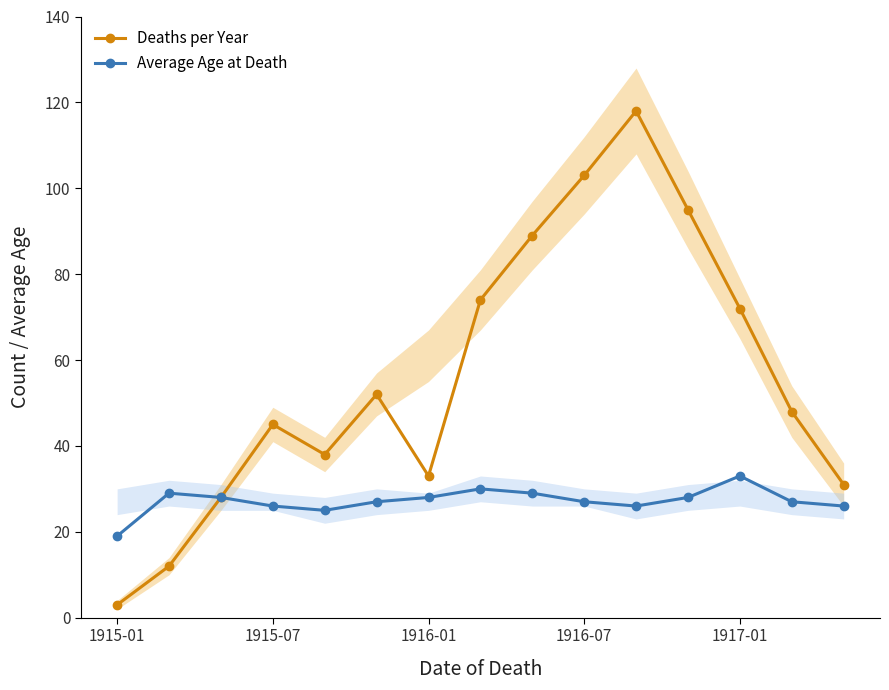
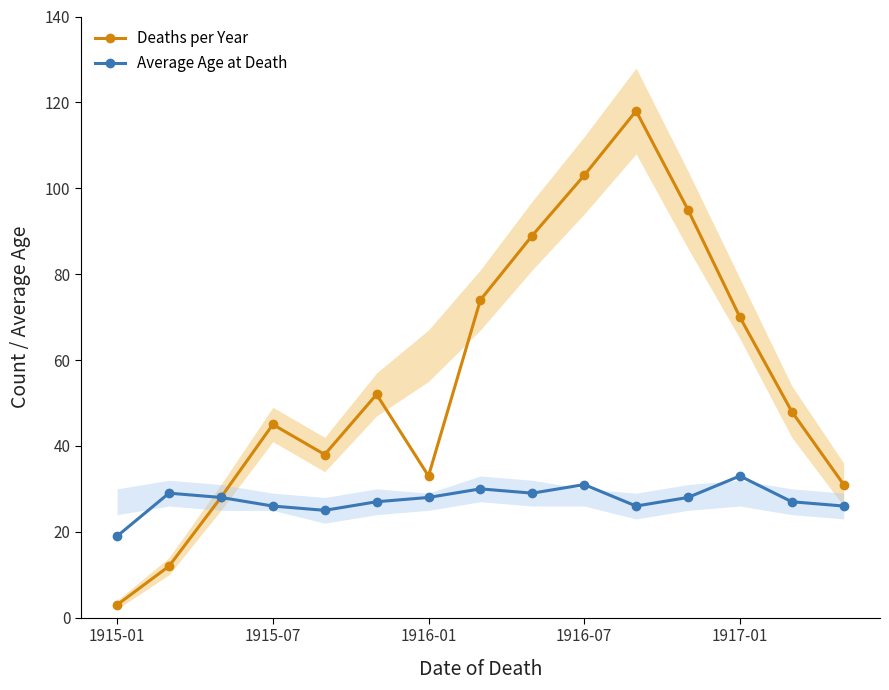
Average Age at Death, 1916-07: 27 -> 31
Deaths per Year, 1917-01: 72 -> 70
